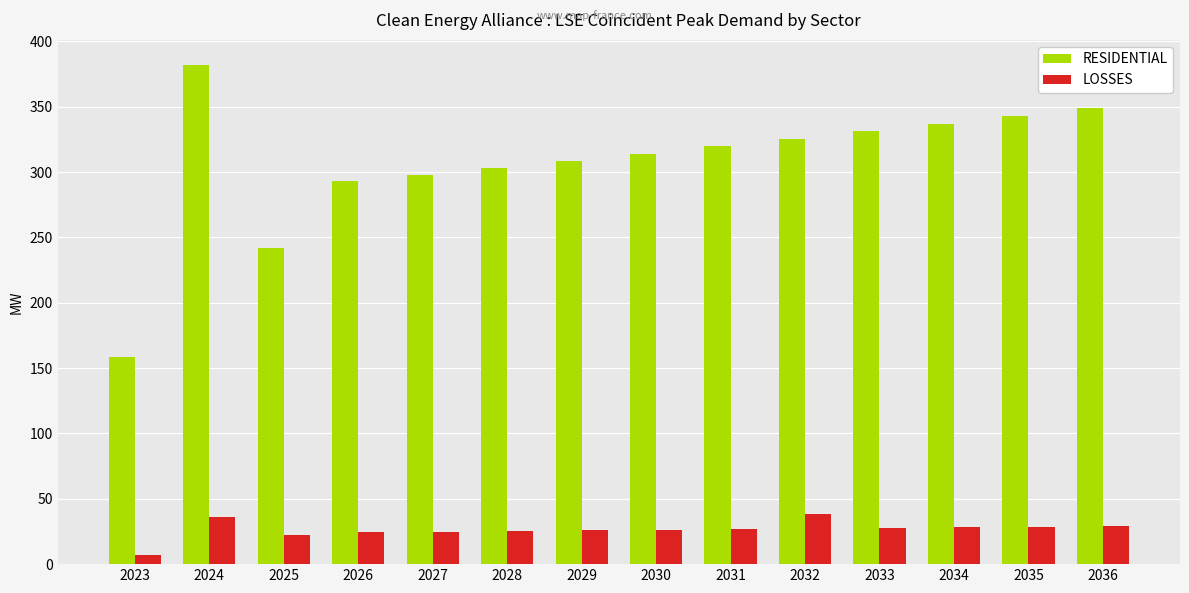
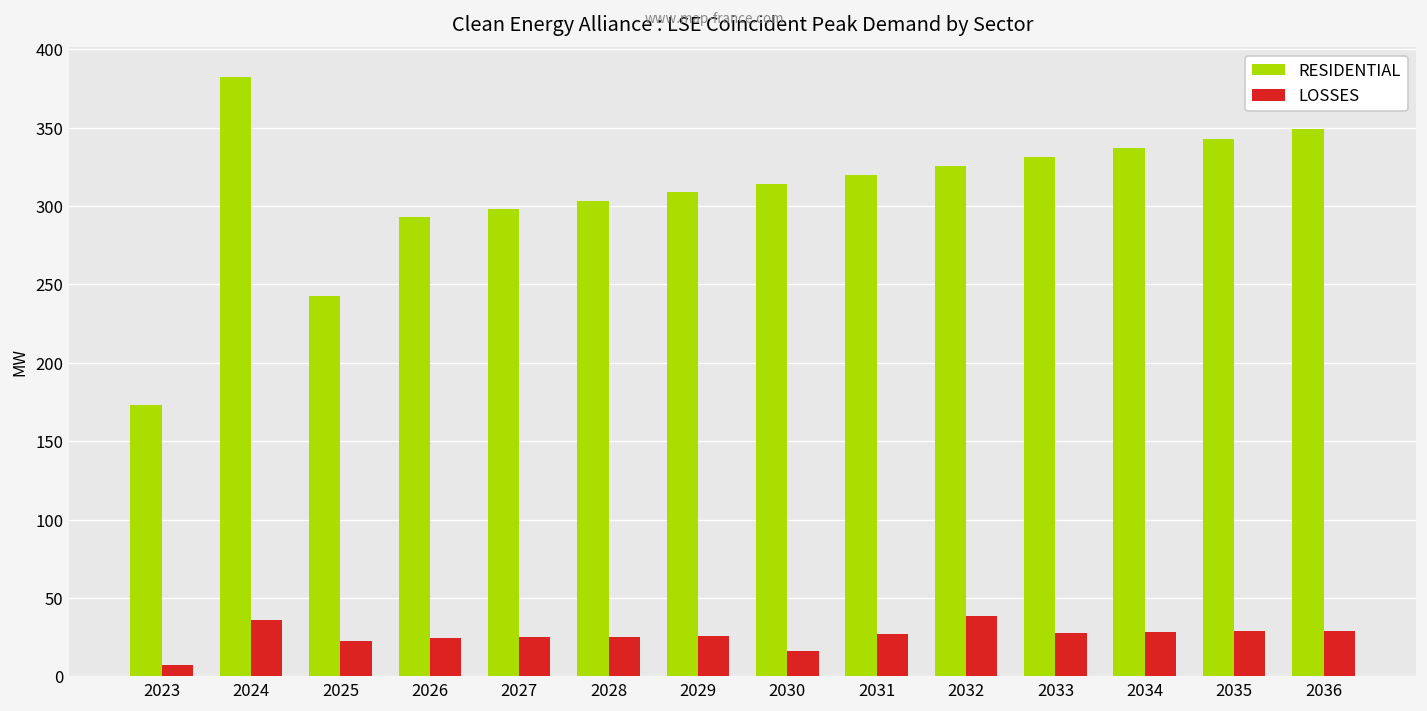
RESIDENTIAL, 2023: 158 -> 173
LOSSES, 2030: 26 -> 16
